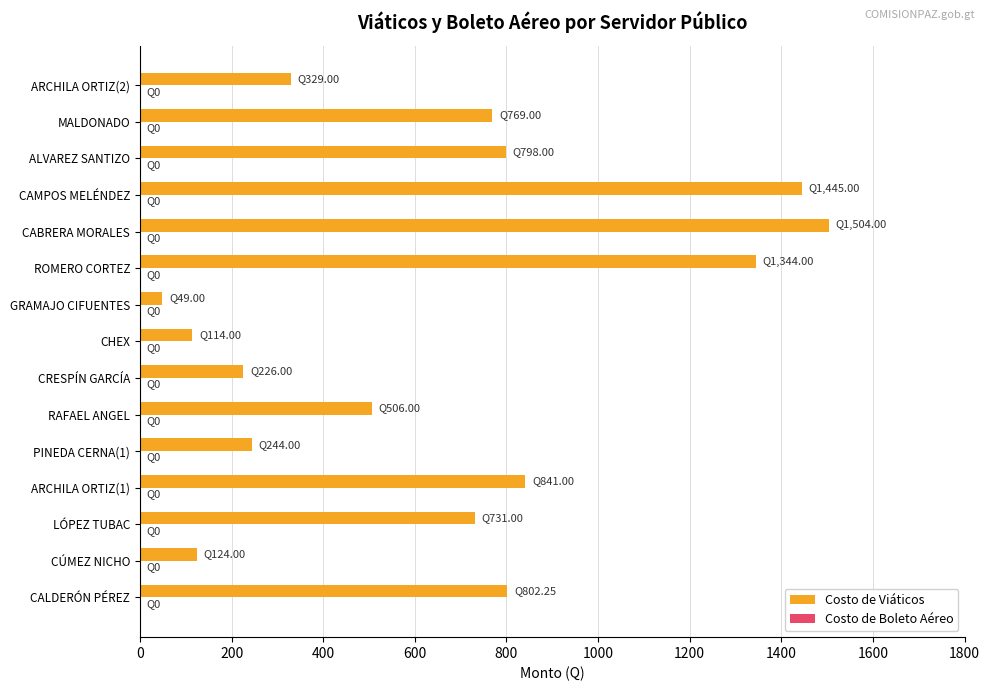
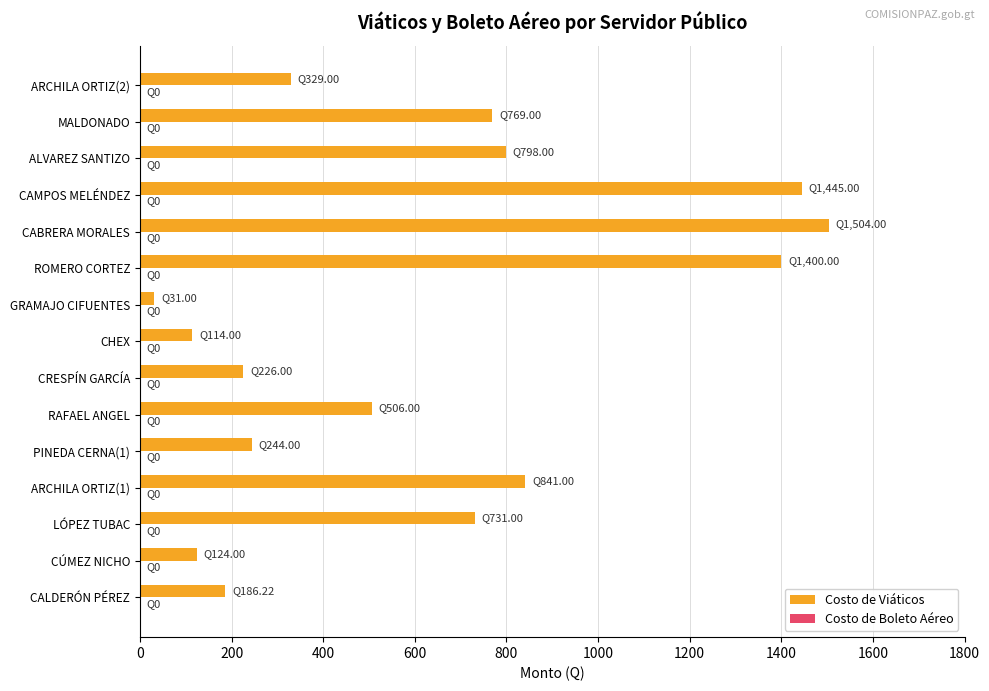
Costo de Viáticos, ROMERO CORTEZ: 1,344.00 -> 1,400.00
Costo de Viáticos, GRAMAJO CIFUENTES: 49.00 -> 31.00
Costo de Viáticos, CALDERÓN PÉREZ: 802.25 -> 186.22
